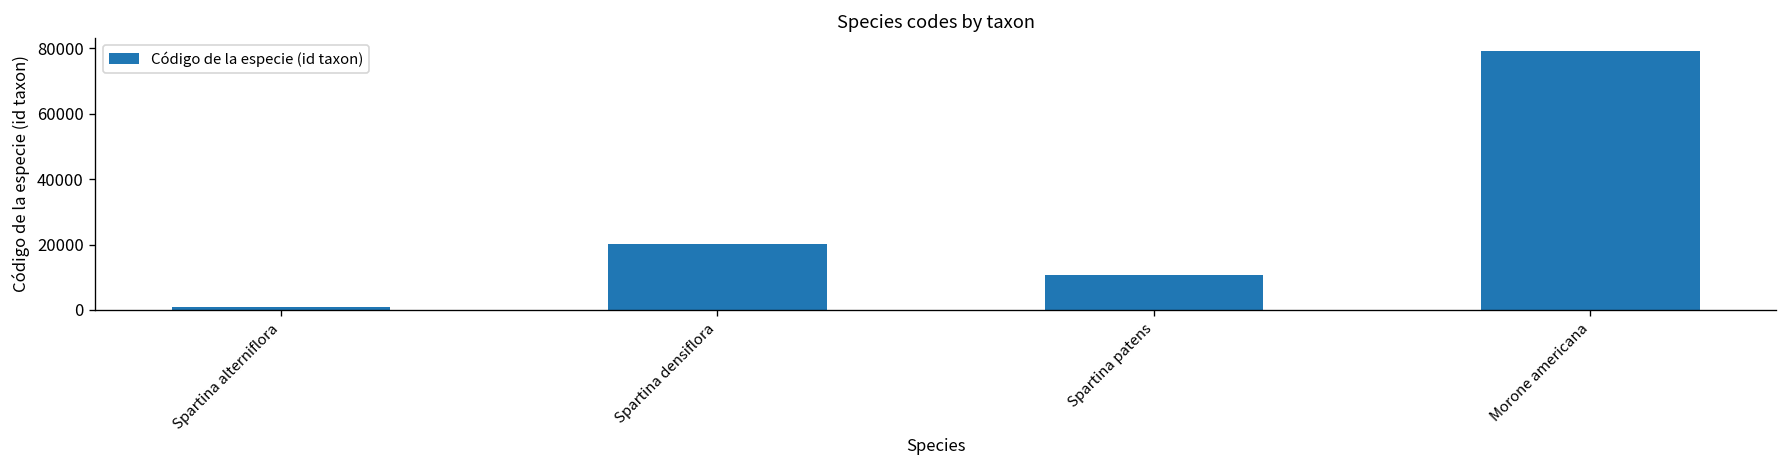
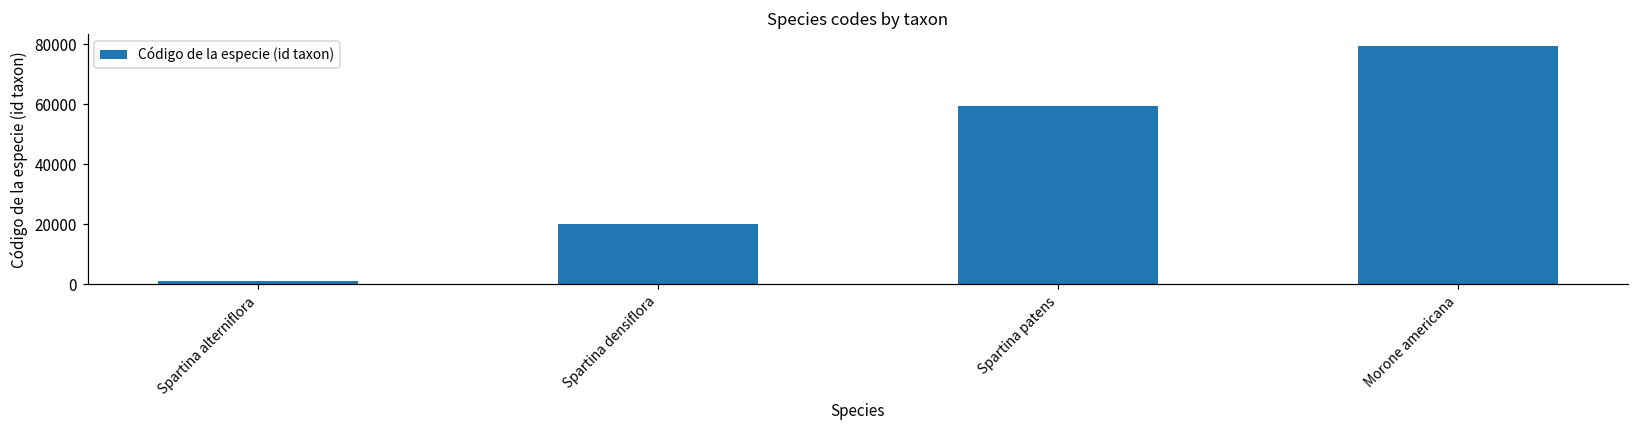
Spartina patens: 11000 -> 59000
